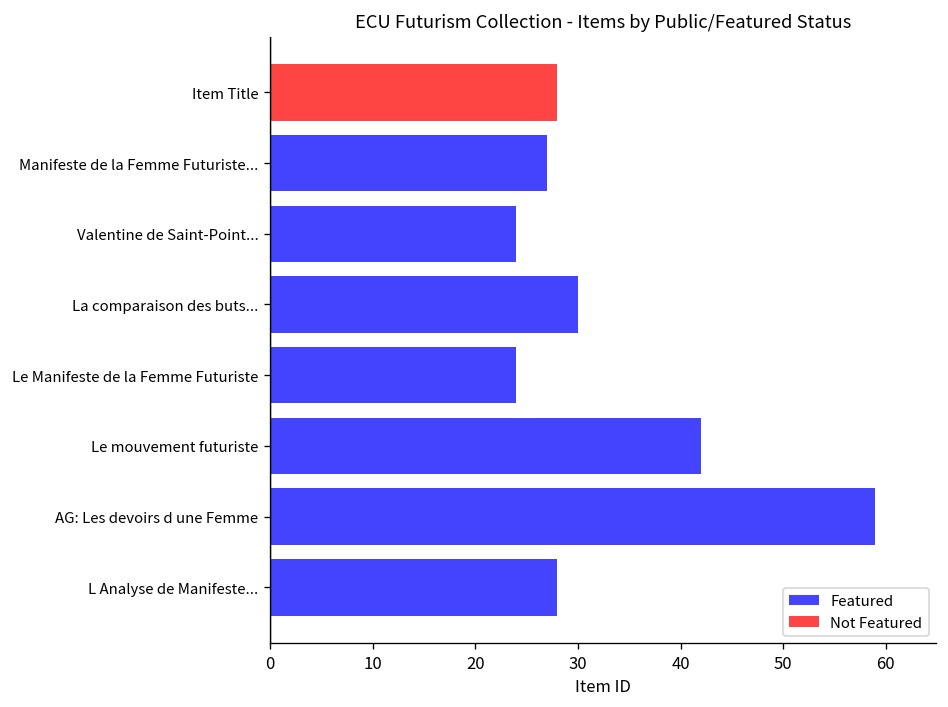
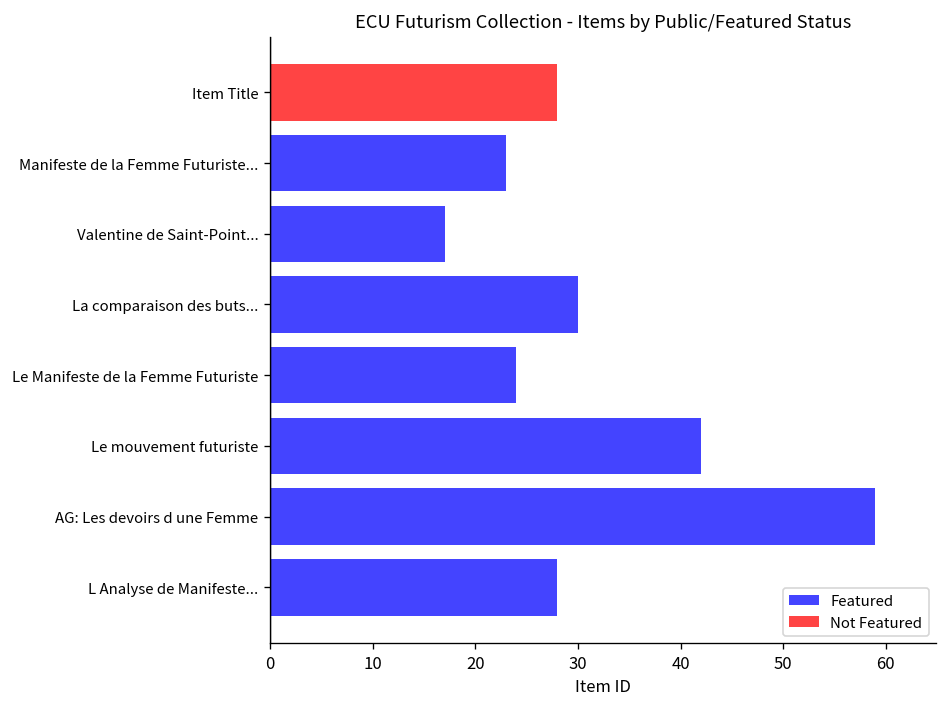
Featured, Manifeste de la Femme Futuriste...: 27 -> 23
Featured, Valentine de Saint-Point...: 24 -> 17
